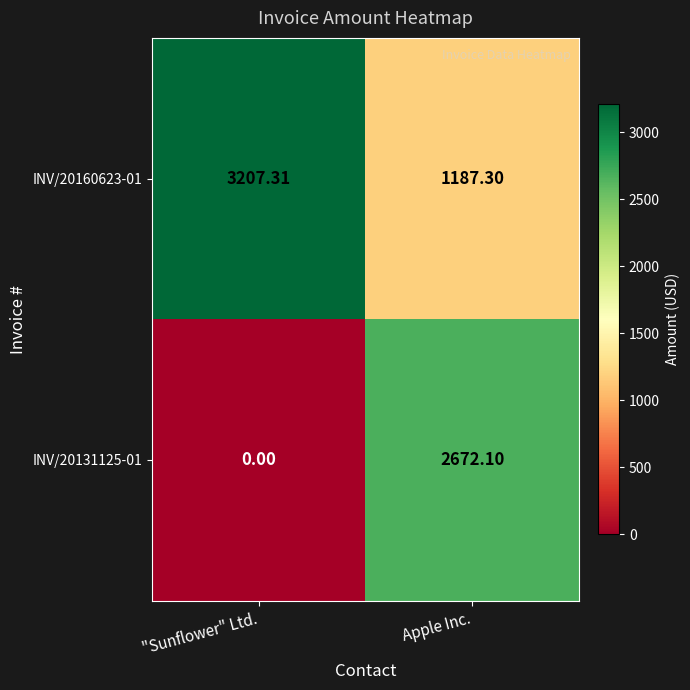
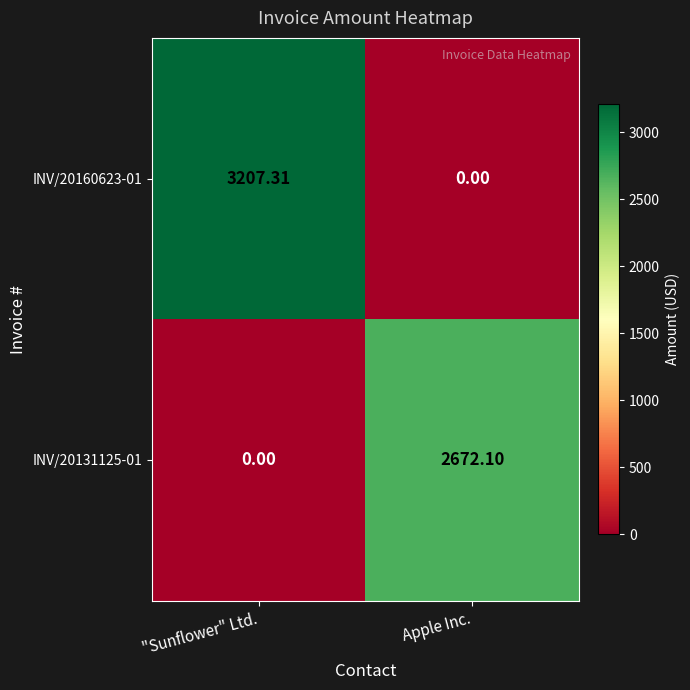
INV/20160623-01, Apple Inc.: 1187.30 -> 0.00
